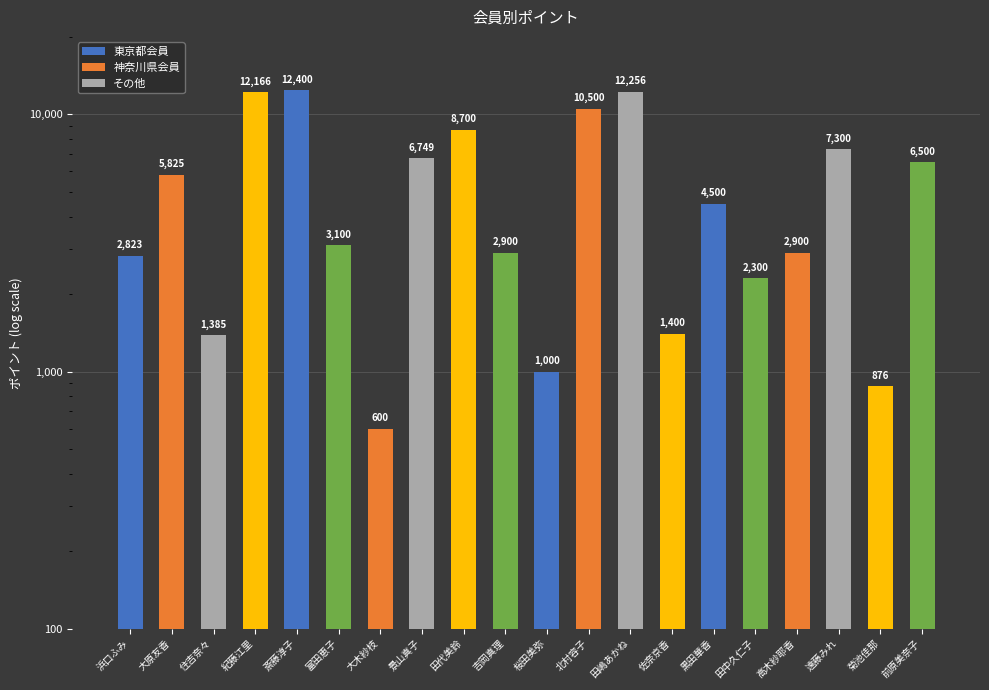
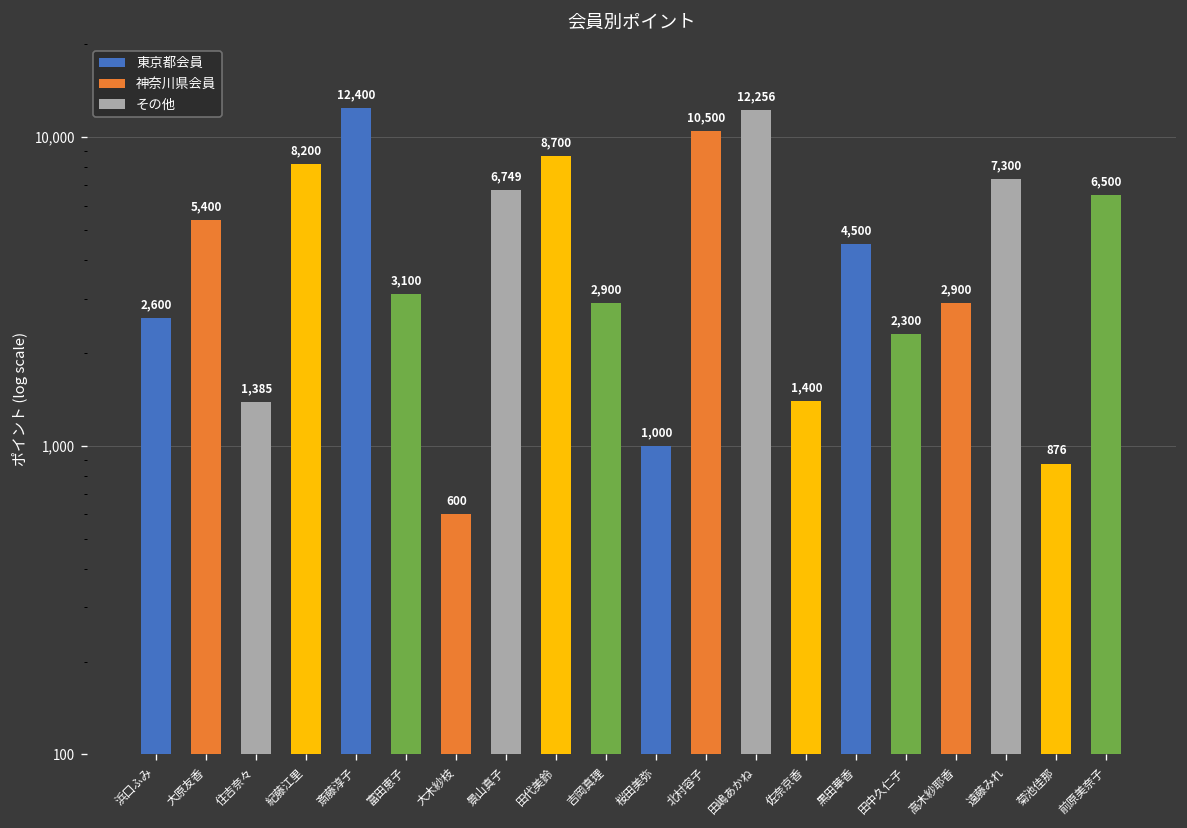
浜口ふみ: 2,823 -> 2,600
大原友香: 5,825 -> 5,400
紀藤江里: 12,166 -> 8,200
